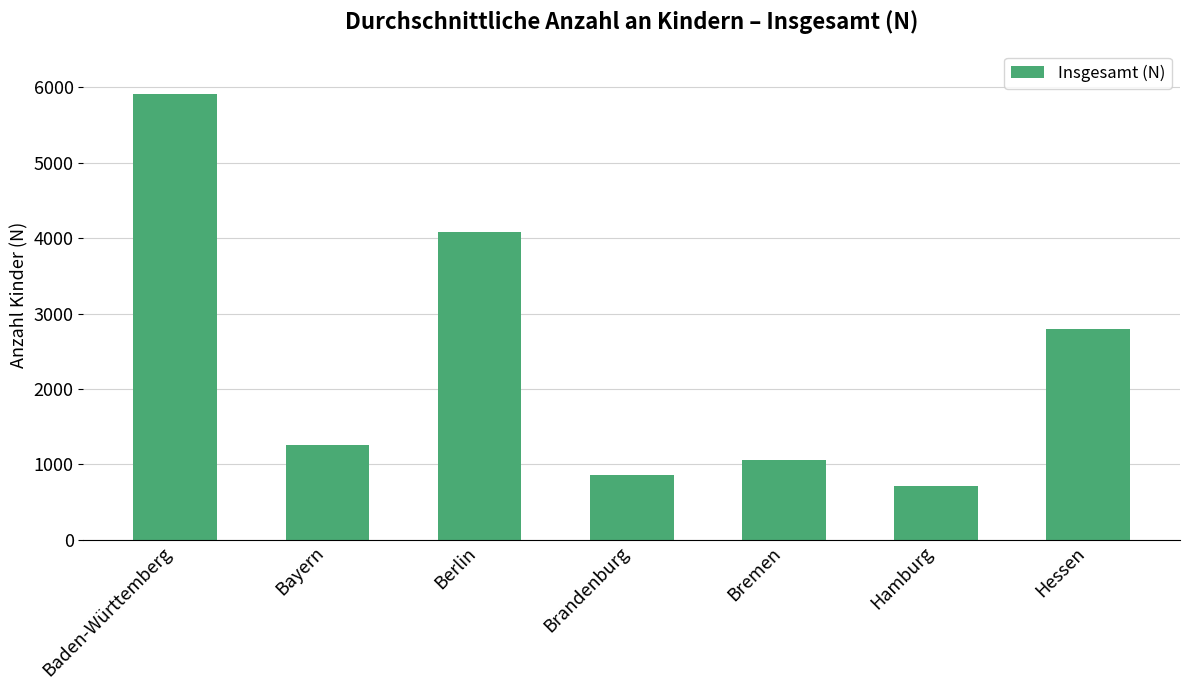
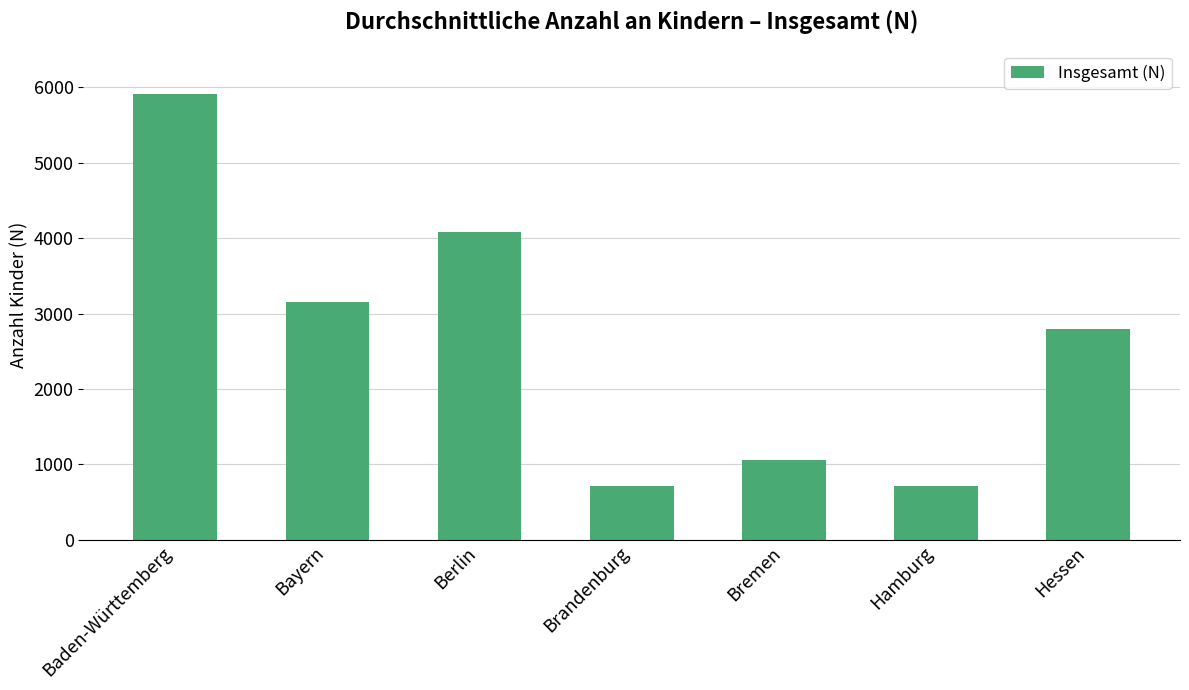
Bayern: 1300 -> 3100
Brandenburg: 900 -> 700
